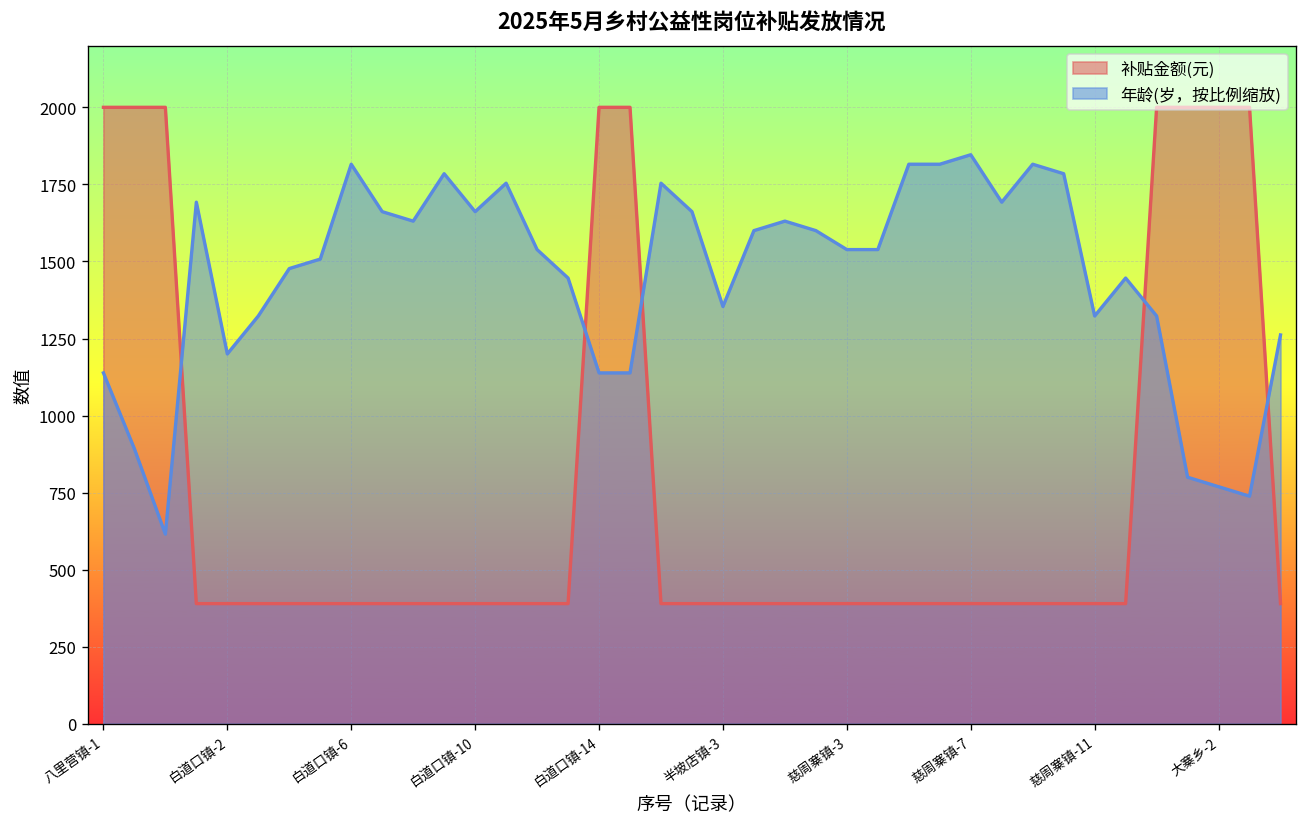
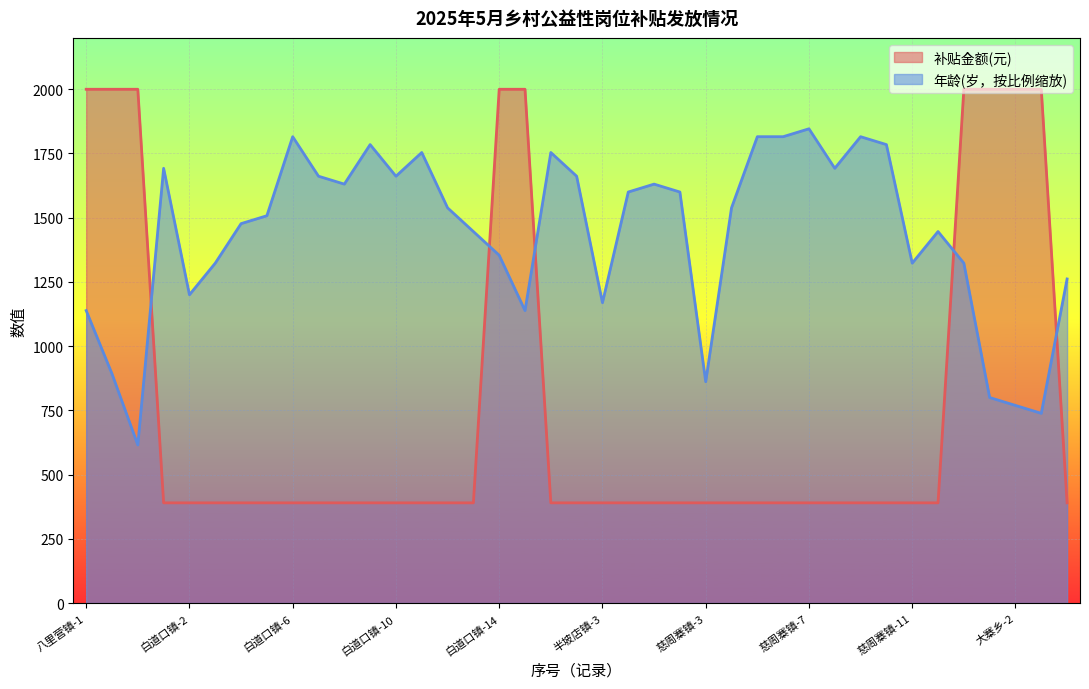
年龄(岁，按比例缩放), 白道口镇-14: 1140 -> 1350
年龄(岁，按比例缩放), 半坡店镇-3: 1350 -> 1170
年龄(岁，按比例缩放), 慈周寨镇-3: 1540 -> 860
